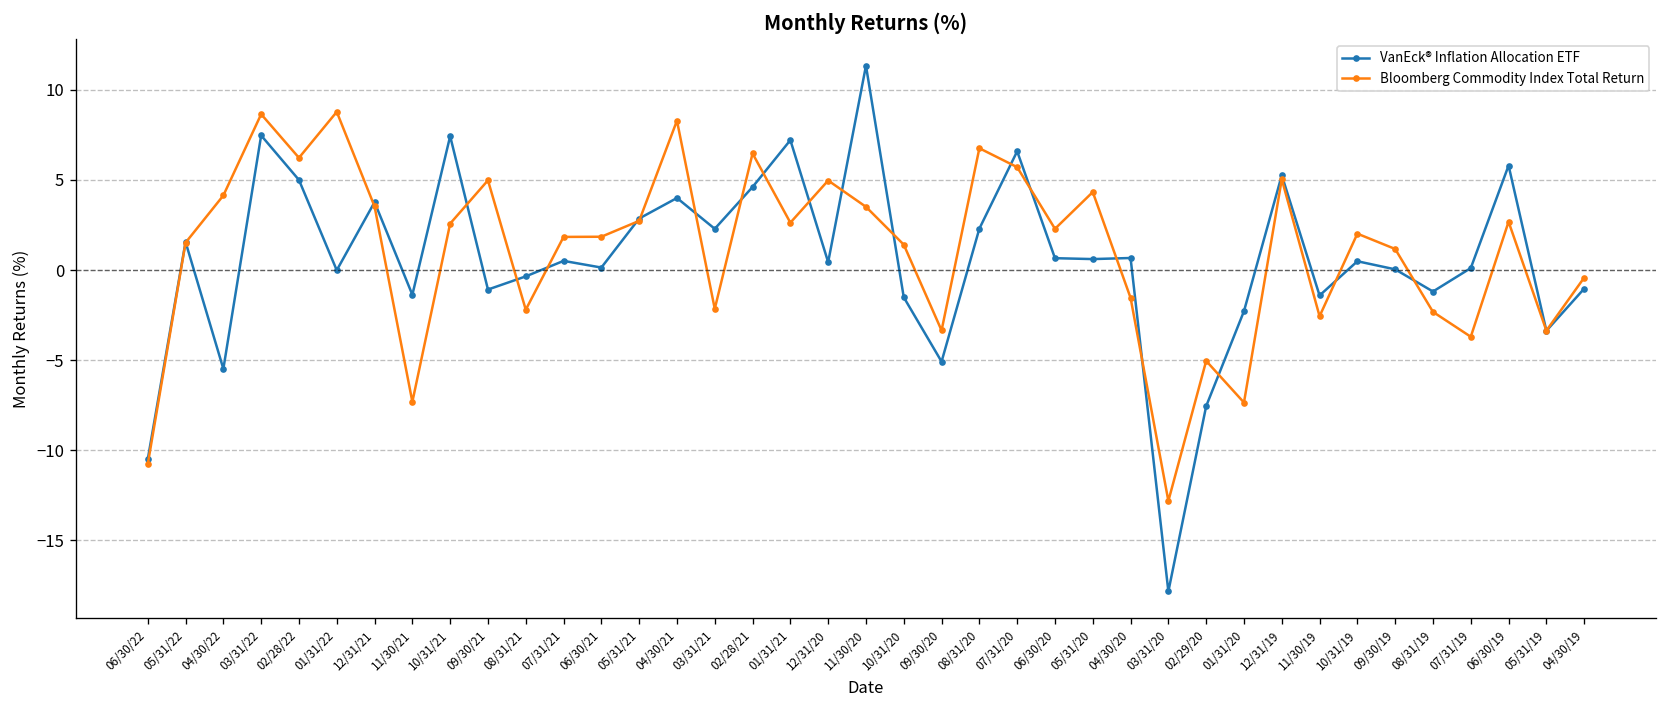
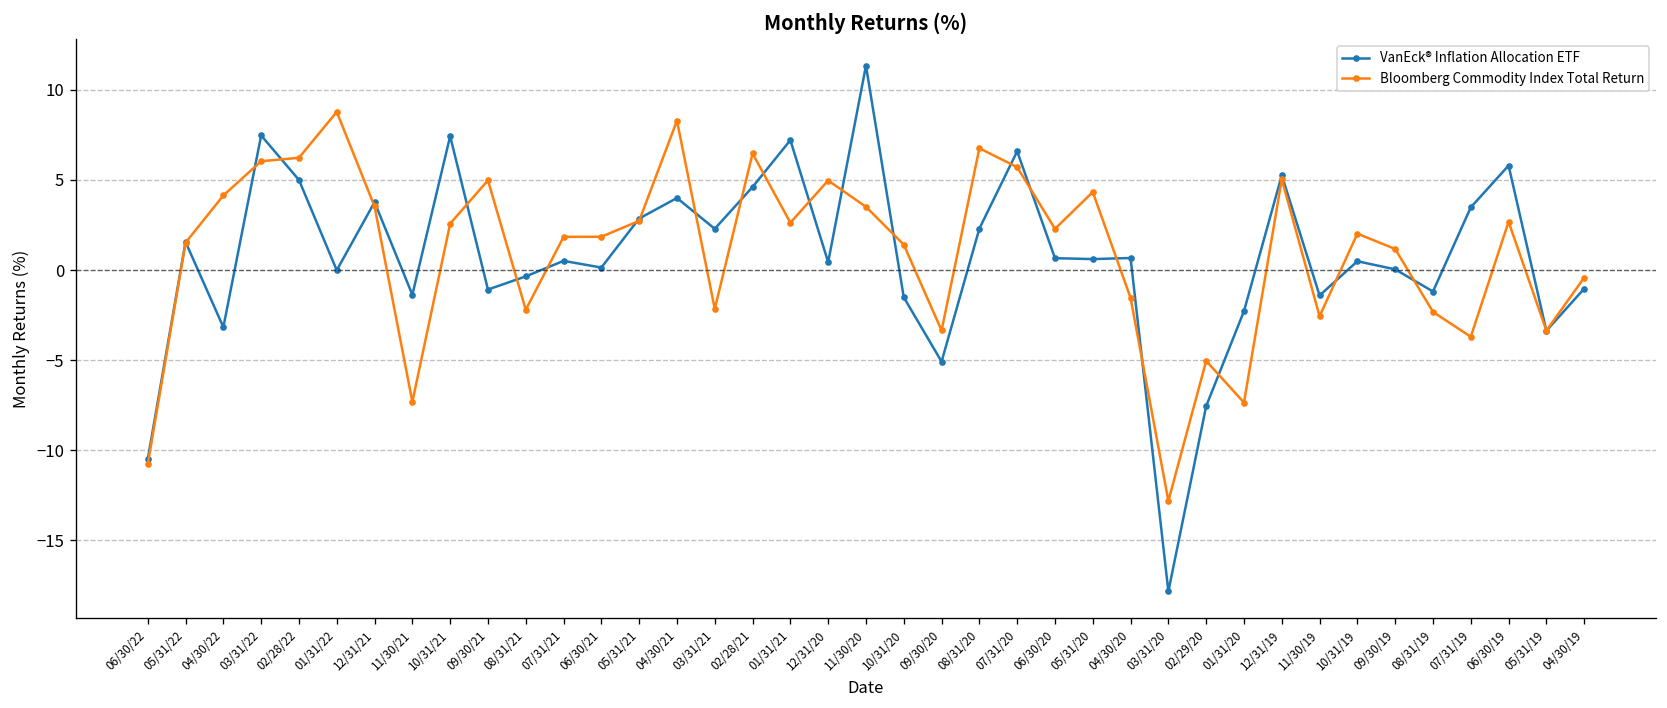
VanEck® Inflation Allocation ETF, 04/30/22: -5.5 -> -3.2
Bloomberg Commodity Index Total Return, 03/31/22: 8.7 -> 6.0
VanEck® Inflation Allocation ETF, 07/31/19: 0.1 -> 3.5
